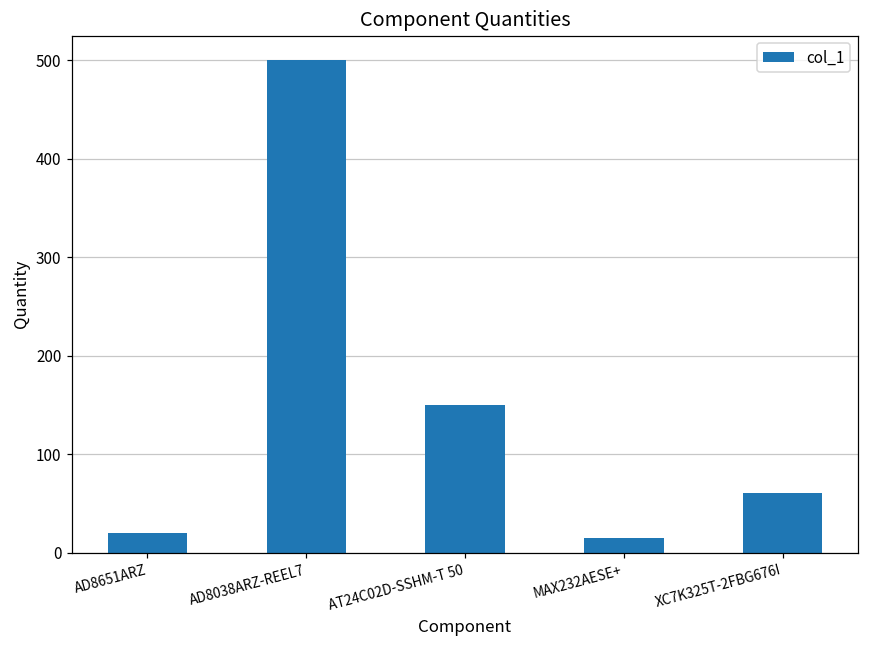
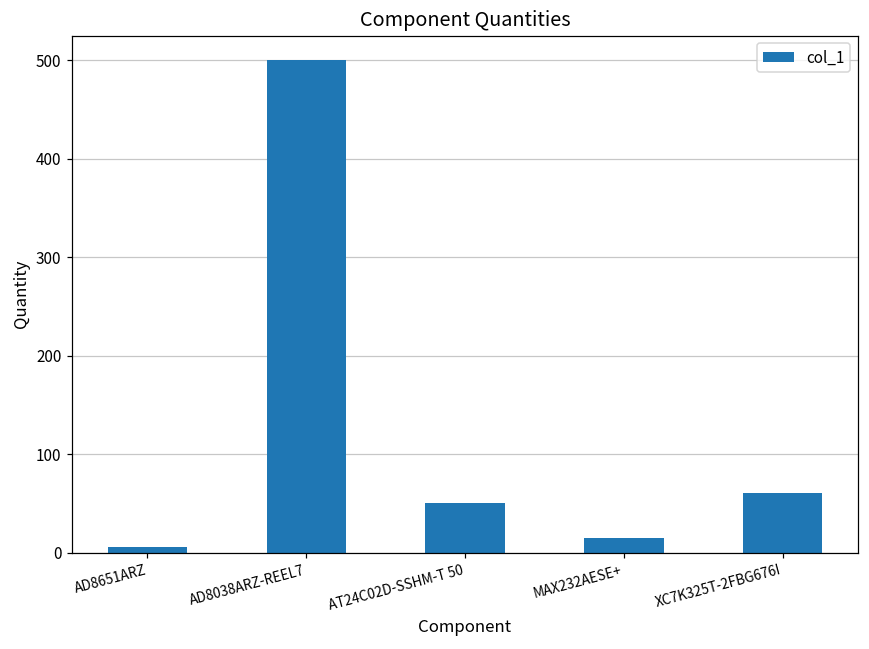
AD8651ARZ: 20 -> 10
AT24C02D-SSHM-T 50: 150 -> 50
